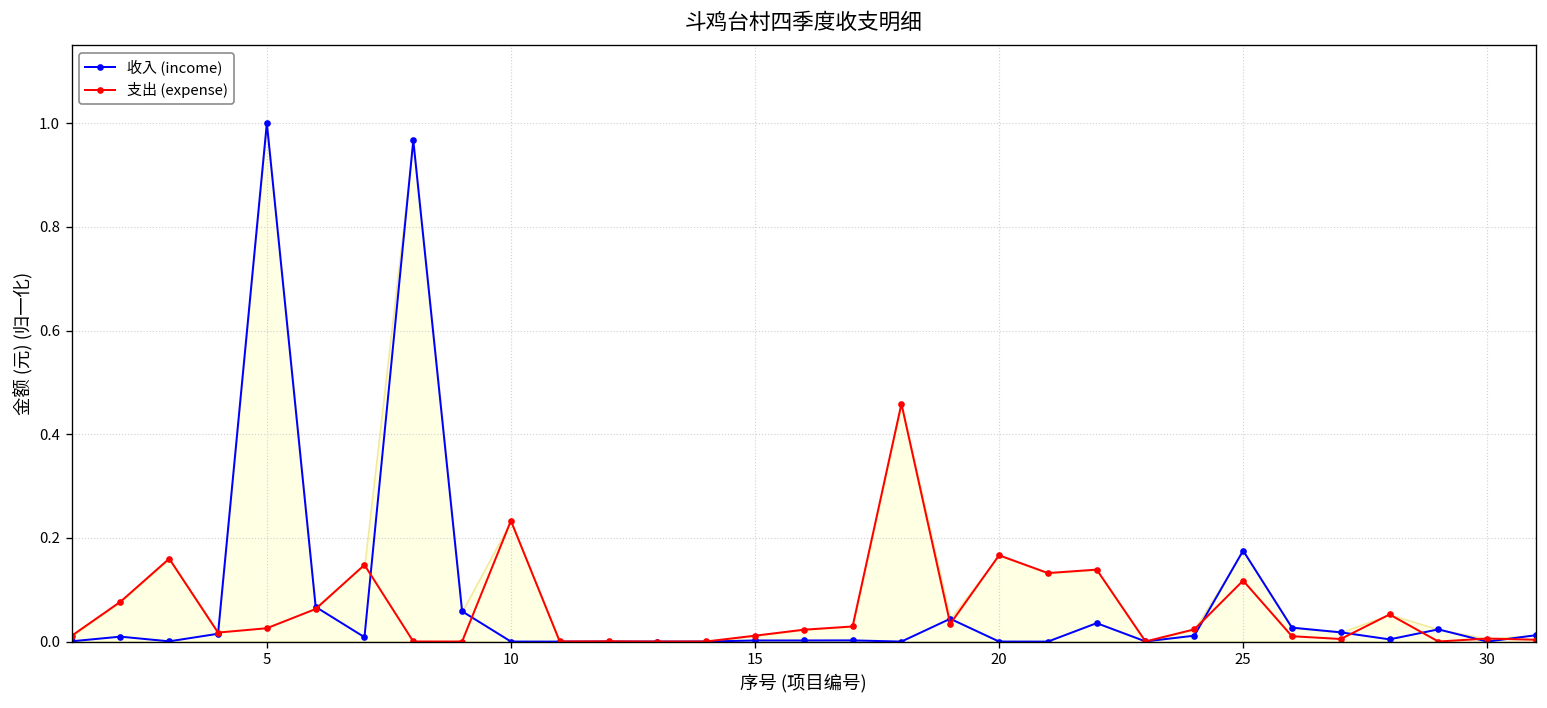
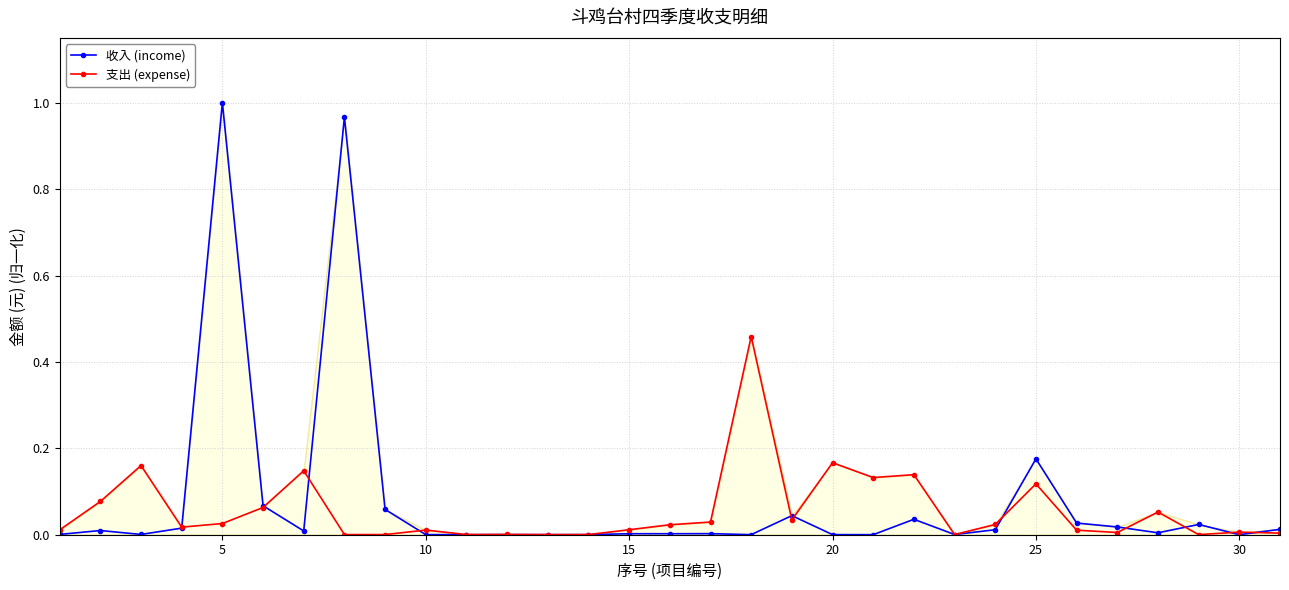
支出 (expense), 10: 0.23 -> 0.01
